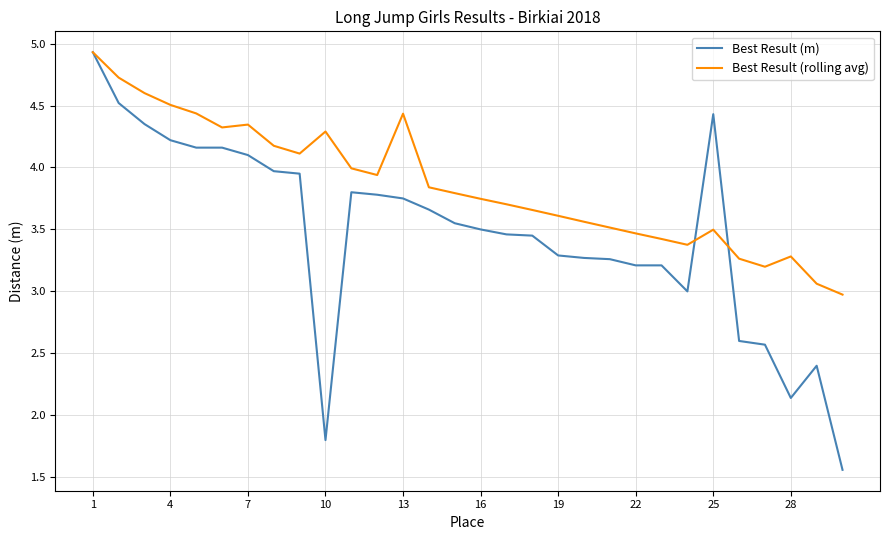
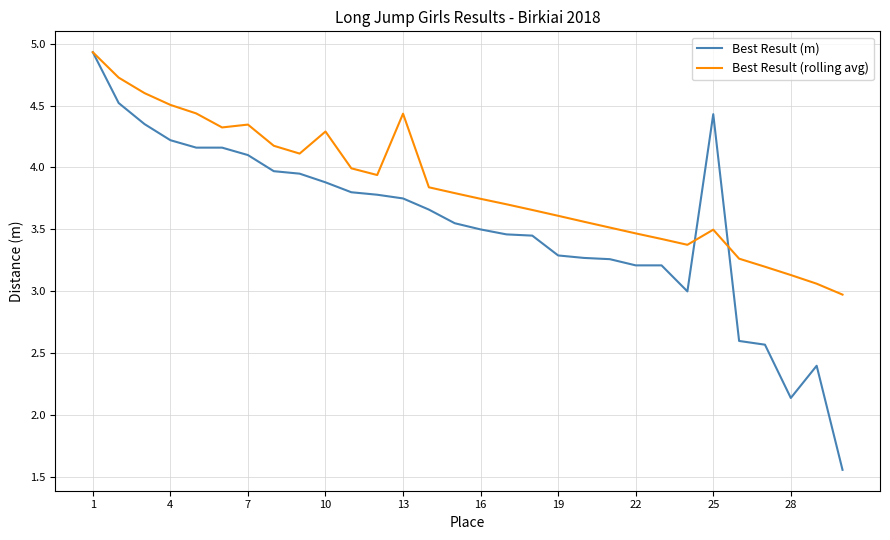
Best Result (m), 10: 1.80 -> 3.88
Best Result (rolling avg), 28: 3.28 -> 3.13
